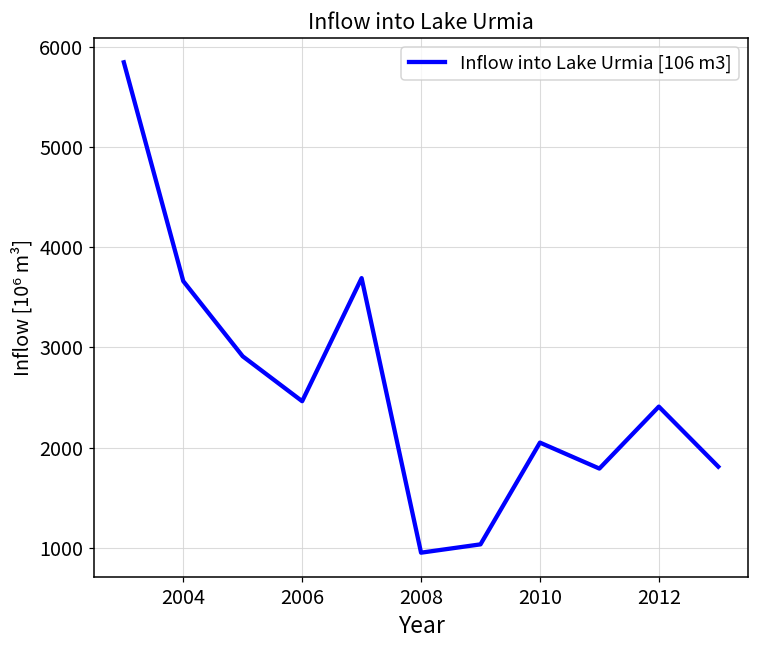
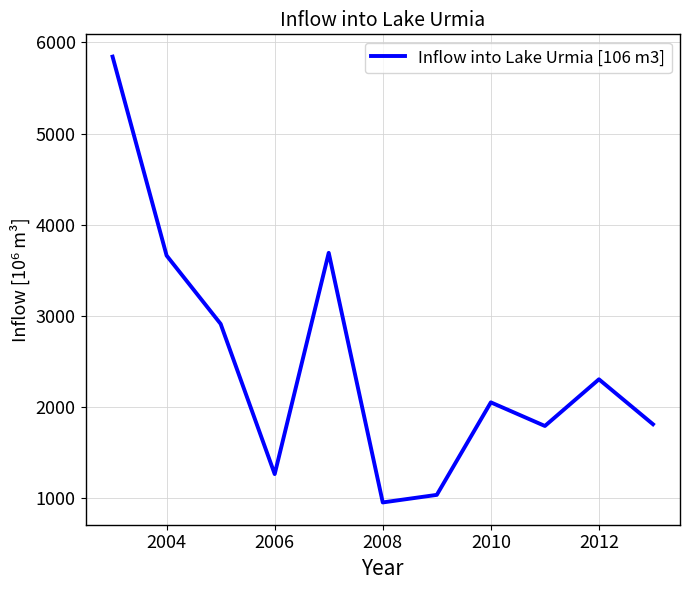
2006: 2500 -> 1300
2012: 2400 -> 2300
